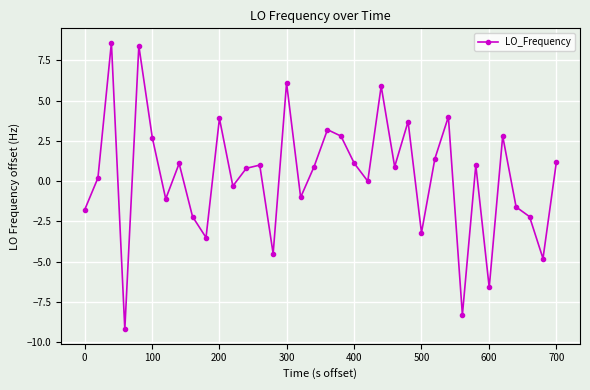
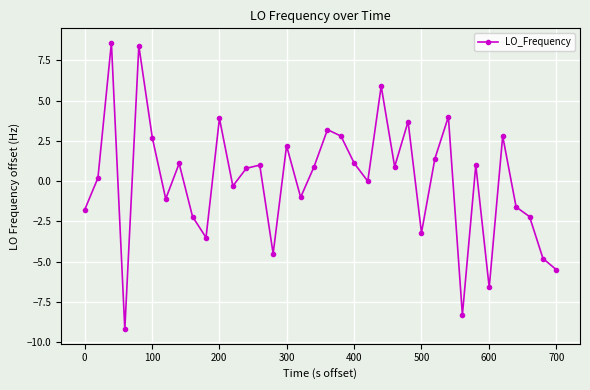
300: 6.1 -> 2.2
700: 1.2 -> -5.5
